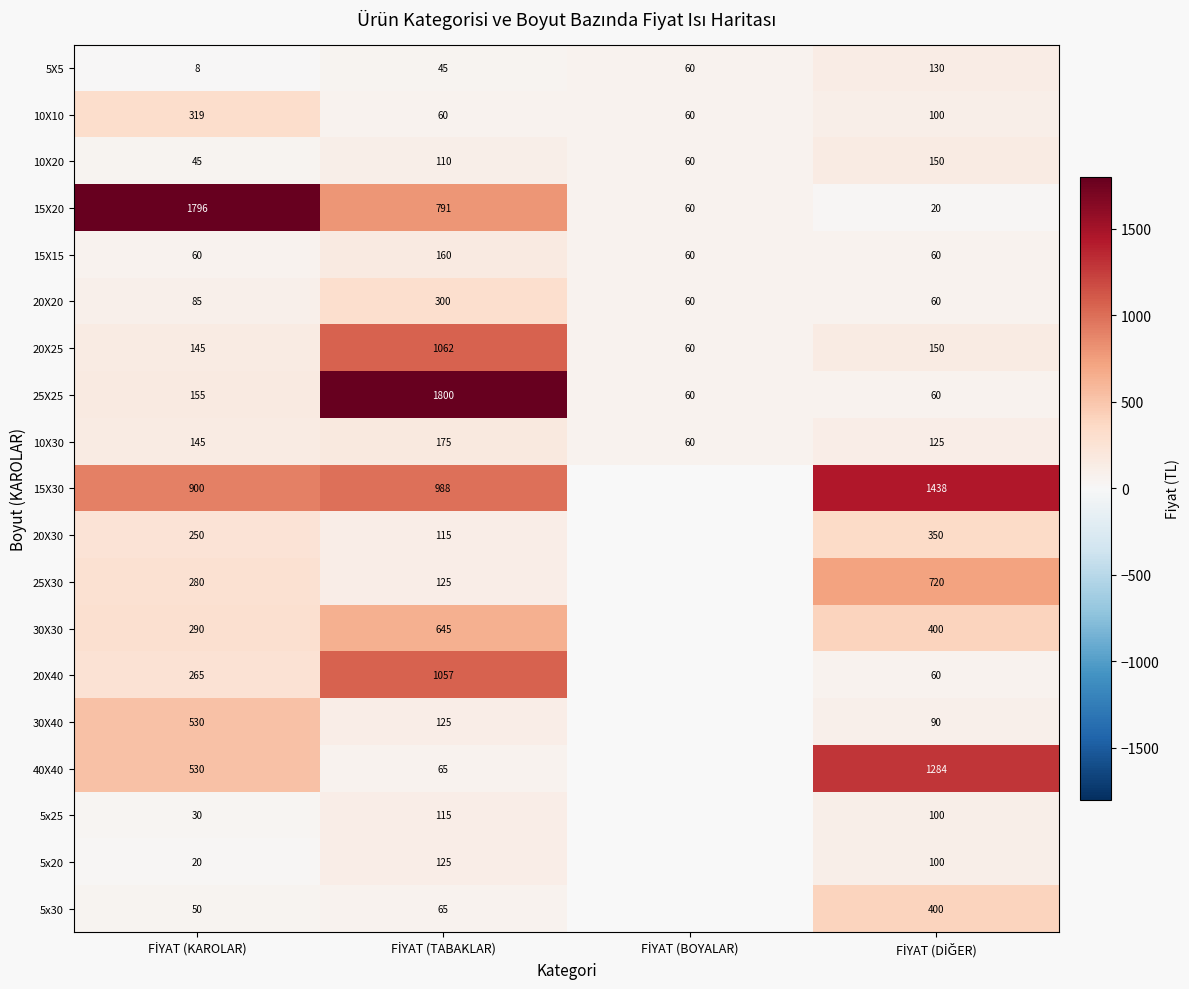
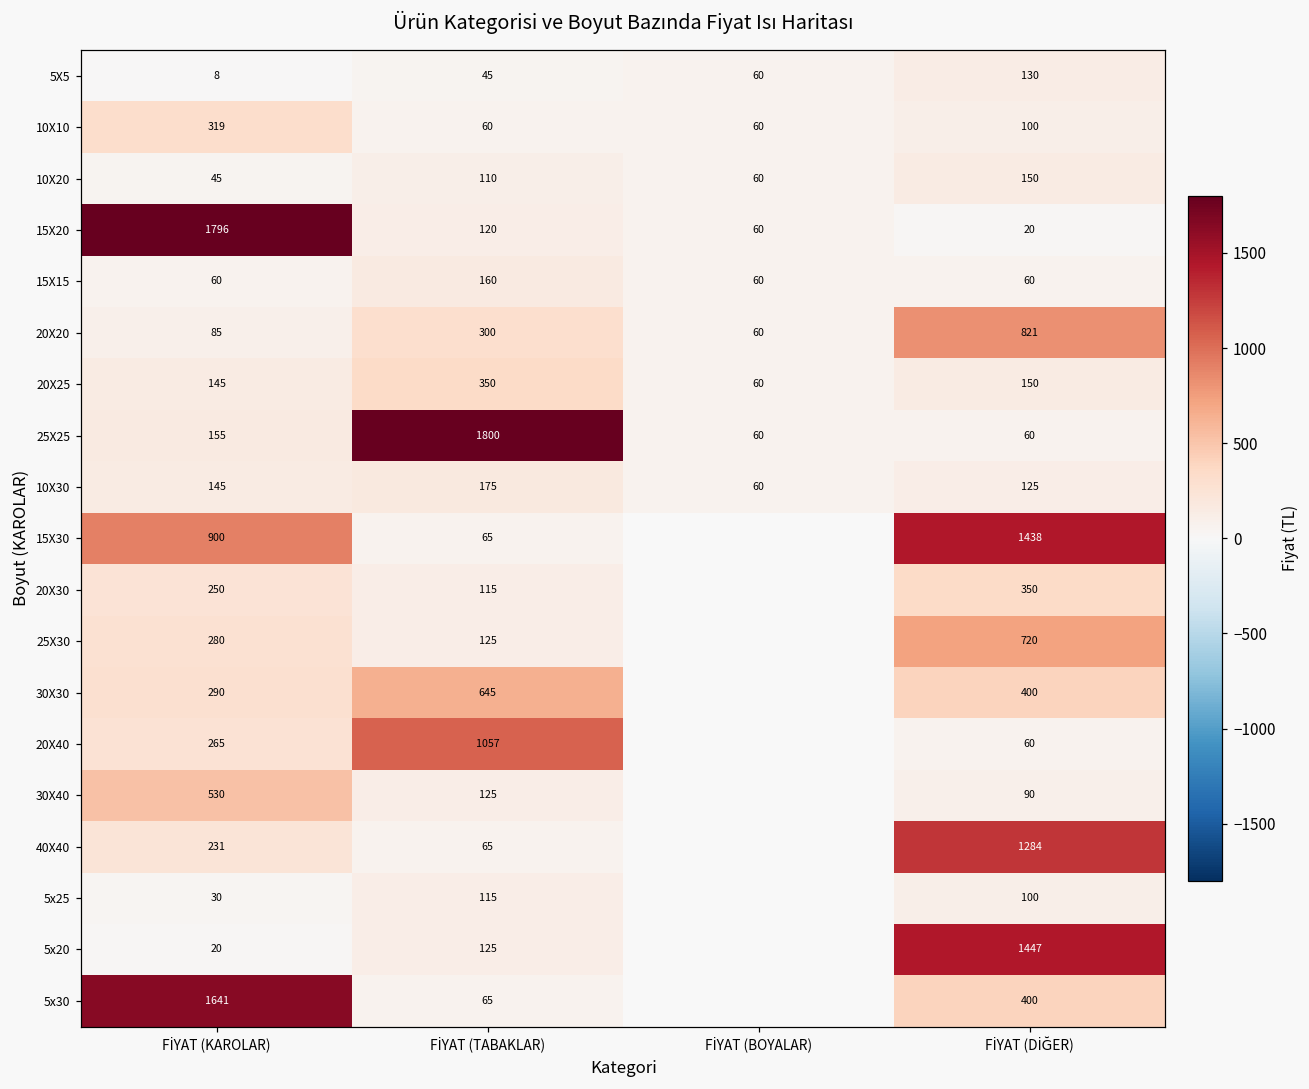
15X20, FİYAT (TABAKLAR): 791 -> 120
20X20, FİYAT (DİĞER): 60 -> 821
20X25, FİYAT (TABAKLAR): 1062 -> 350
15X30, FİYAT (TABAKLAR): 988 -> 65
40X40, FİYAT (KAROLAR): 530 -> 231
5x20, FİYAT (DİĞER): 100 -> 1447
5x30, FİYAT (KAROLAR): 50 -> 1641
